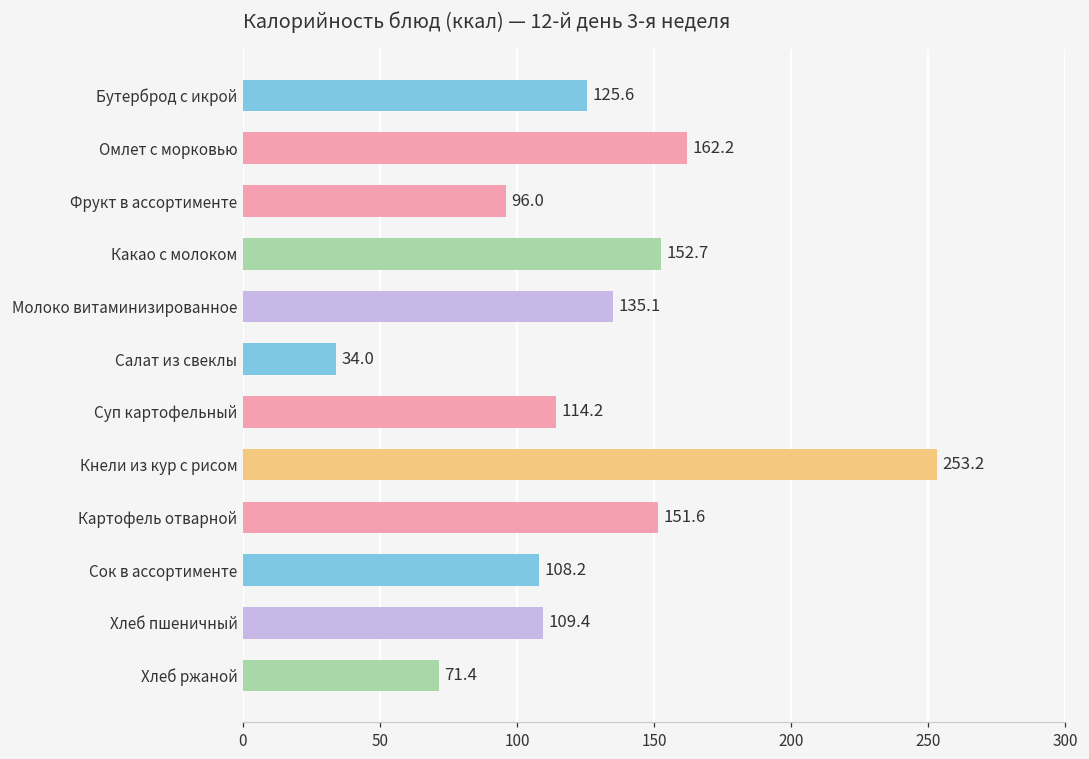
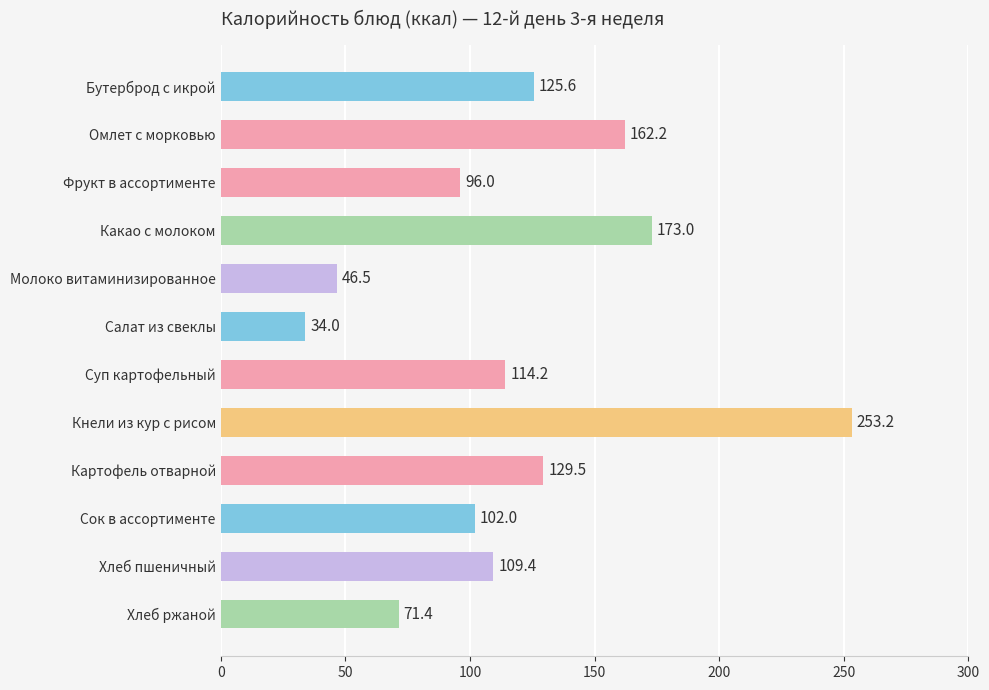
Какао с молоком: 152.7 -> 173.0
Молоко витаминизированное: 135.1 -> 46.5
Картофель отварной: 151.6 -> 129.5
Сок в ассортименте: 108.2 -> 102.0
